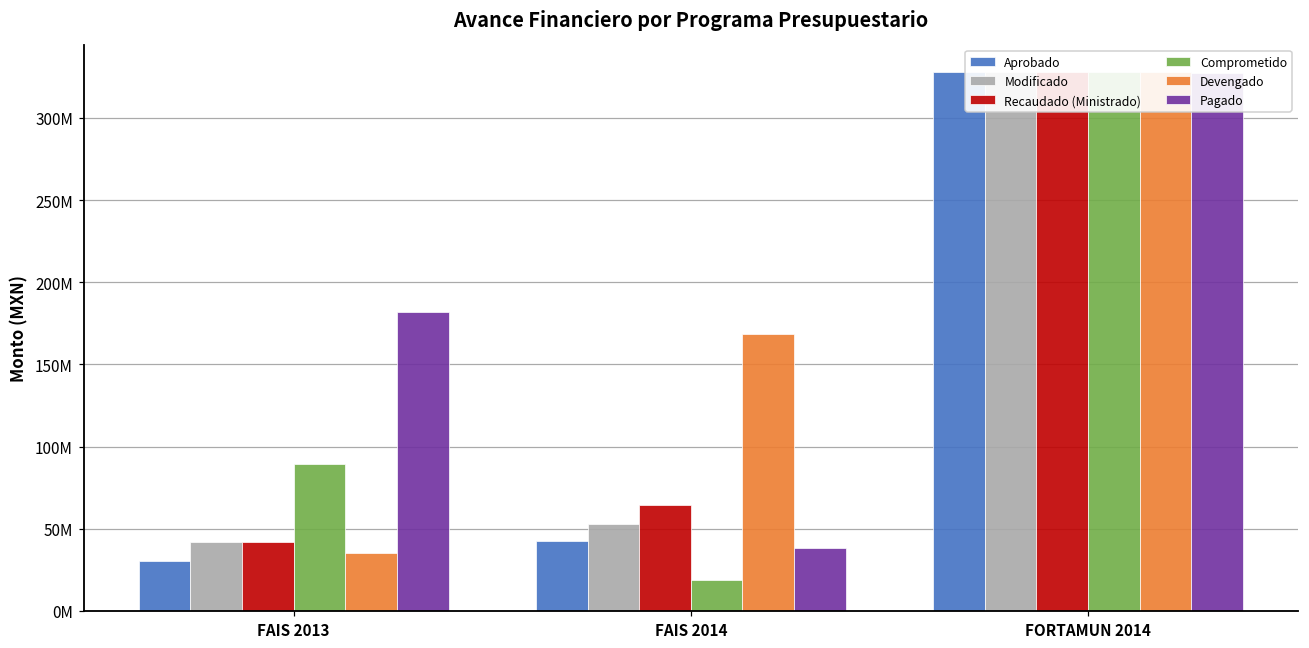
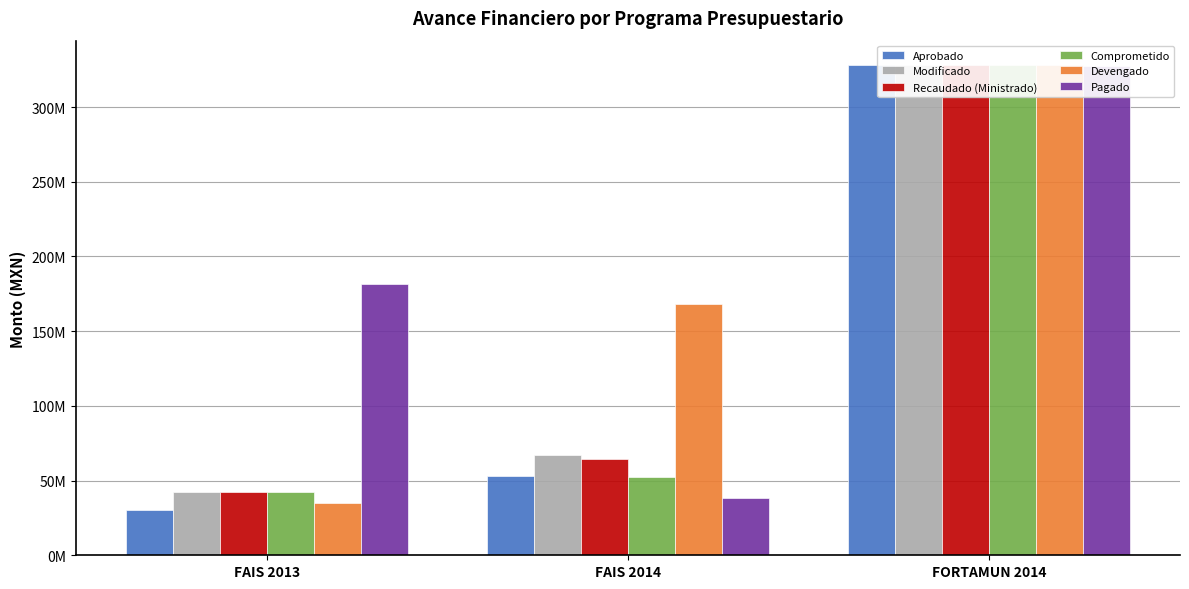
Comprometido, FAIS 2013: 89000000 -> 42000000
Aprobado, FAIS 2014: 43000000 -> 53000000
Modificado, FAIS 2014: 53000000 -> 67000000
Comprometido, FAIS 2014: 19000000 -> 53000000
